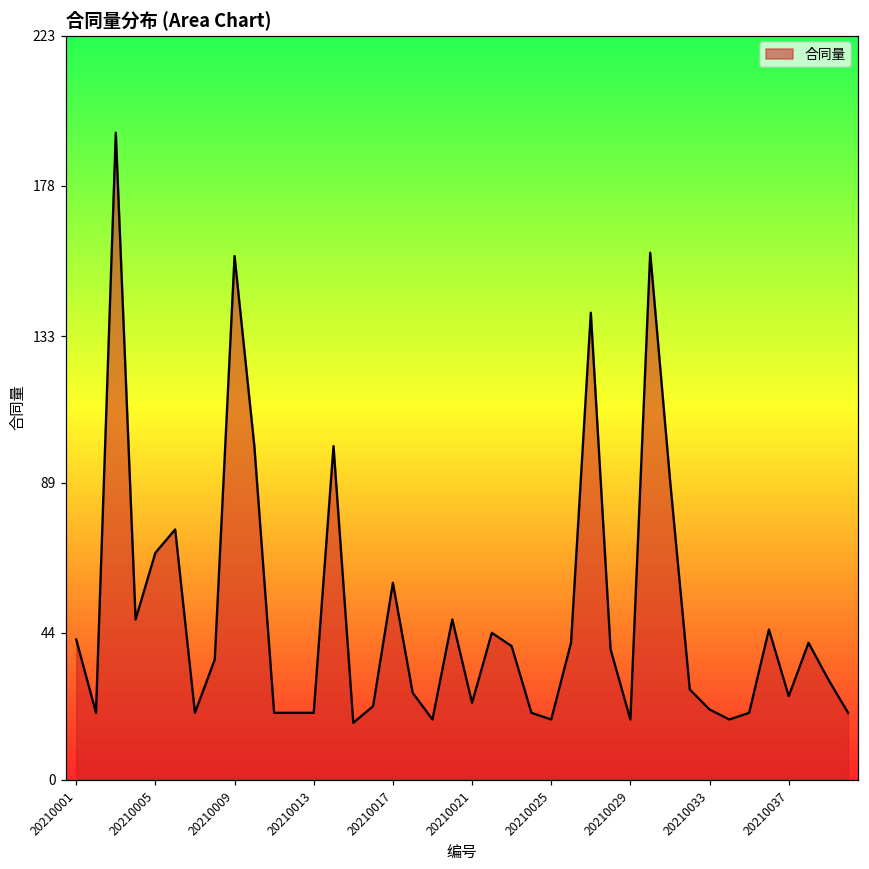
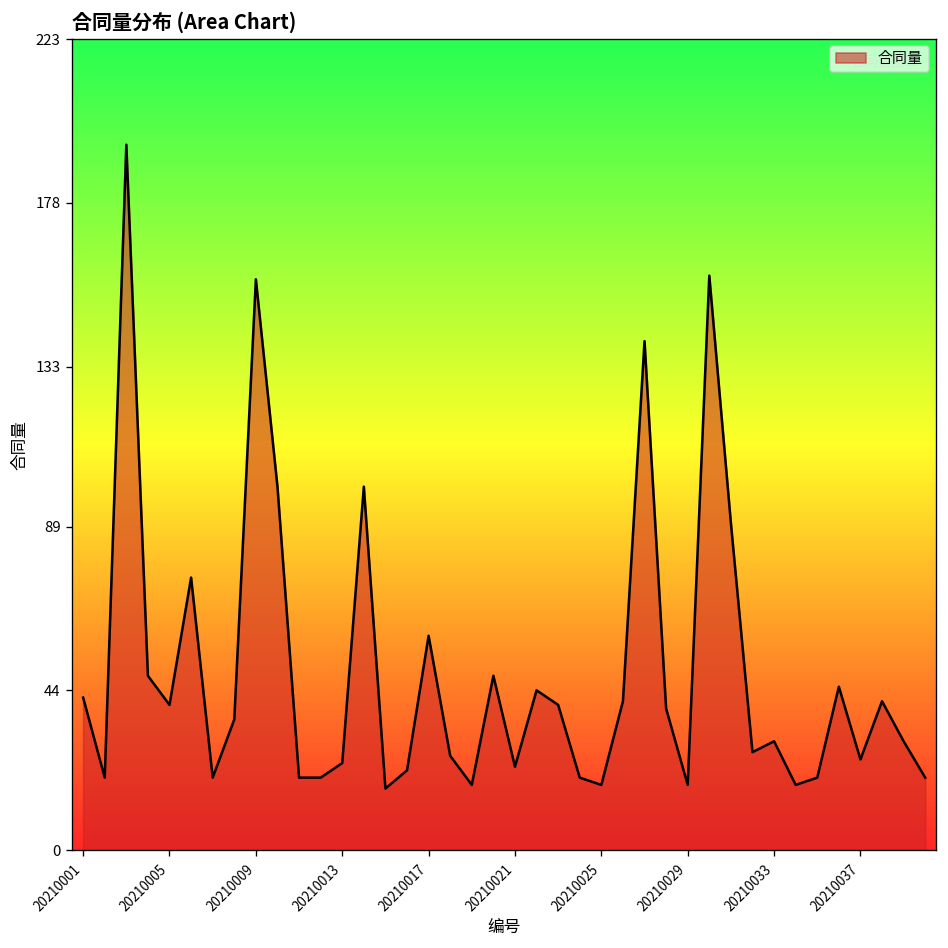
20210005: 68 -> 40
20210013: 20 -> 24
20210033: 21 -> 30
